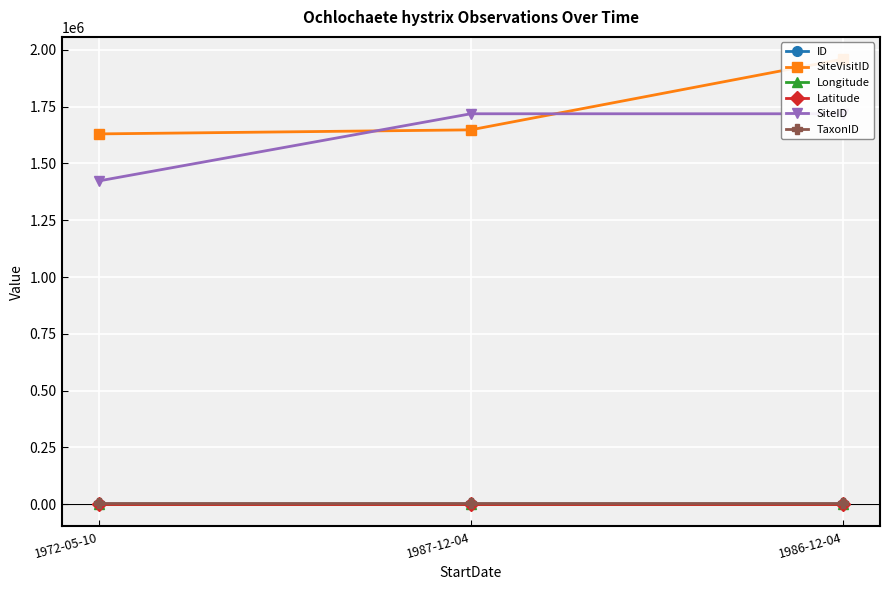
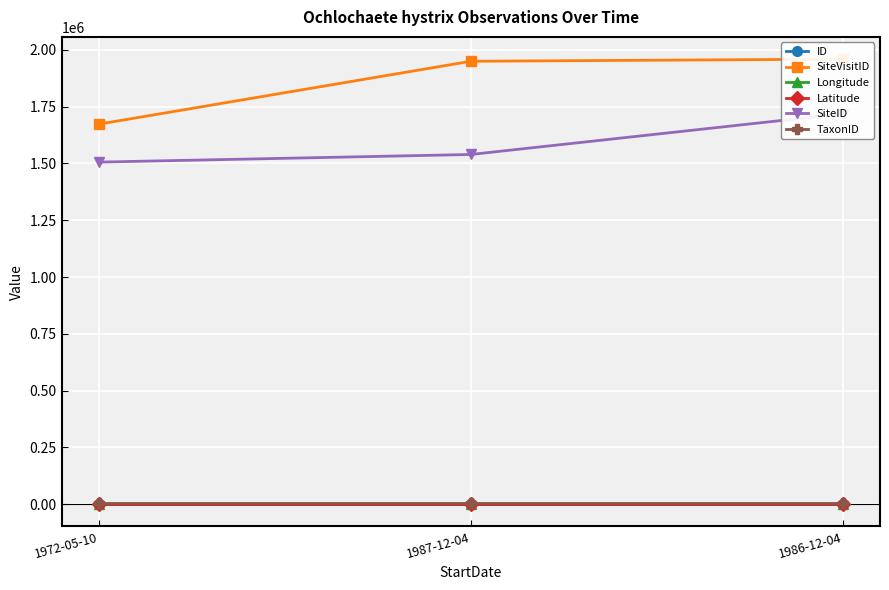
SiteVisitID, 1972-05-10: 1630000 -> 1670000
SiteID, 1972-05-10: 1420000 -> 1510000
SiteVisitID, 1987-12-04: 1650000 -> 1950000
SiteID, 1987-12-04: 1720000 -> 1540000
